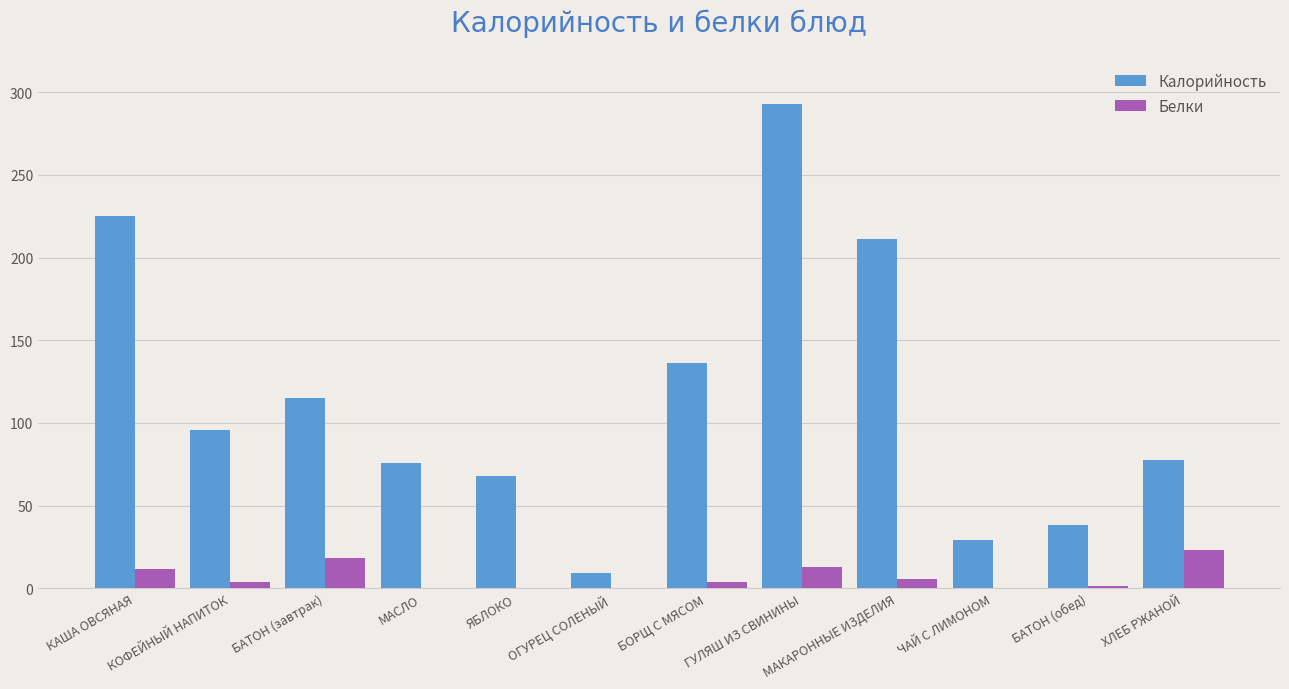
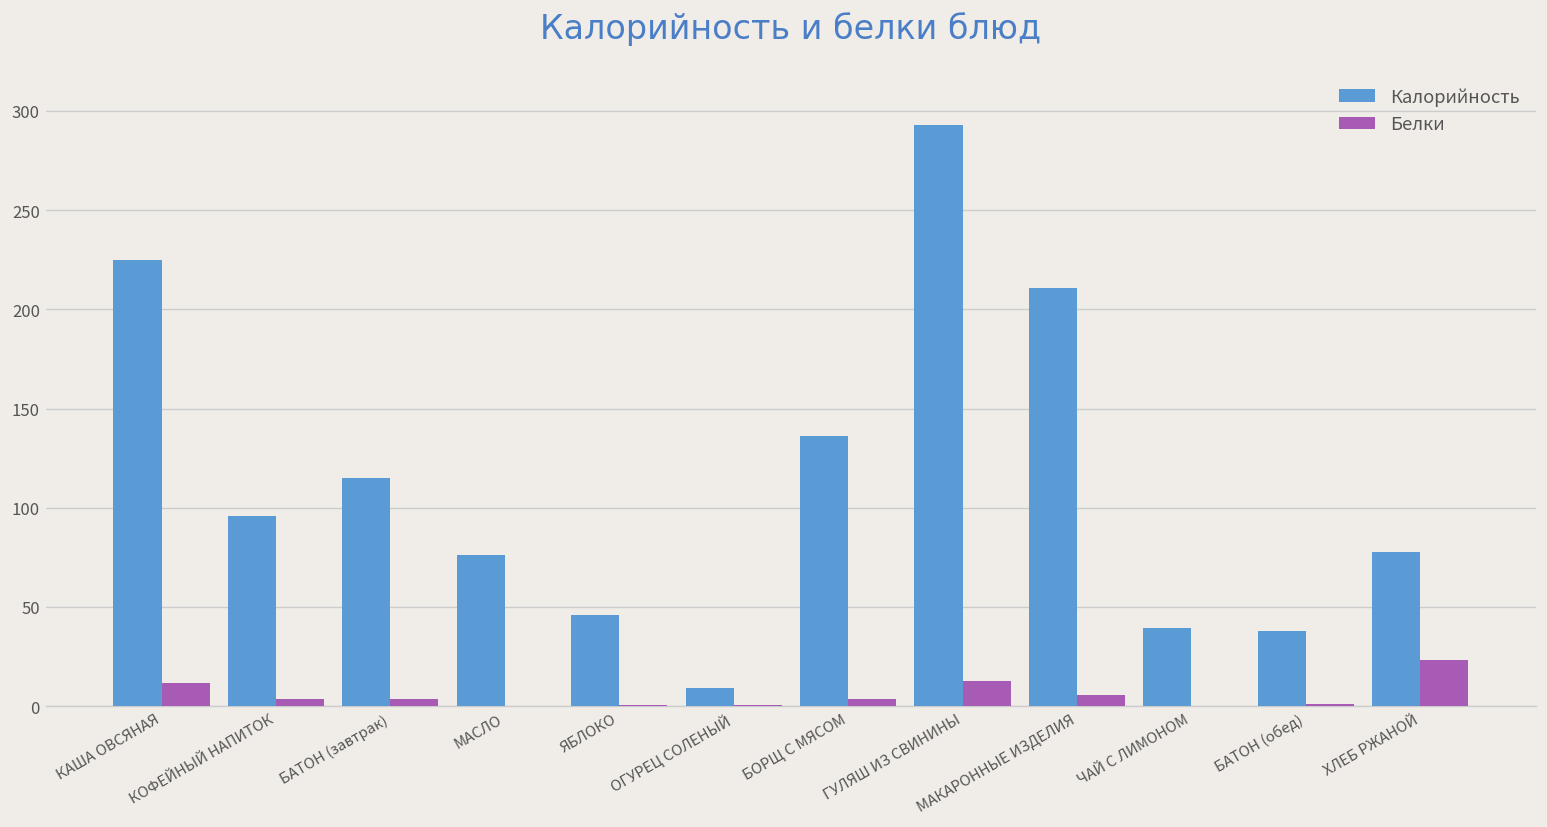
Белки, БАТОН (завтрак): 18 -> 4
Калорийность, ЯБЛОКО: 68 -> 46
Калорийность, ЧАЙ С ЛИМОНОМ: 29 -> 40
